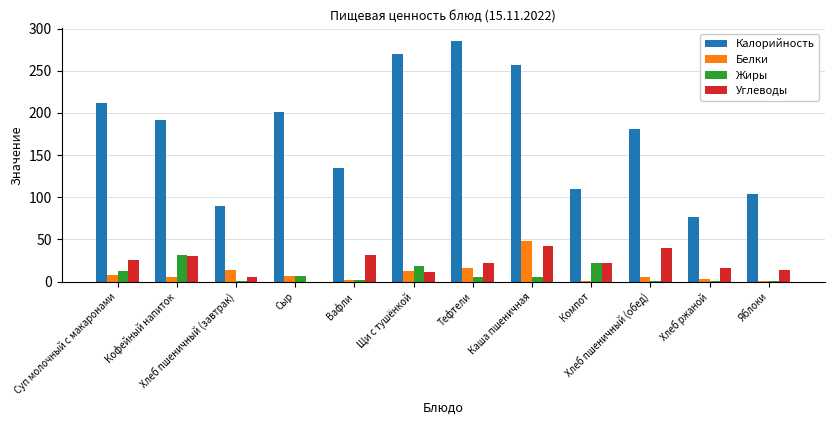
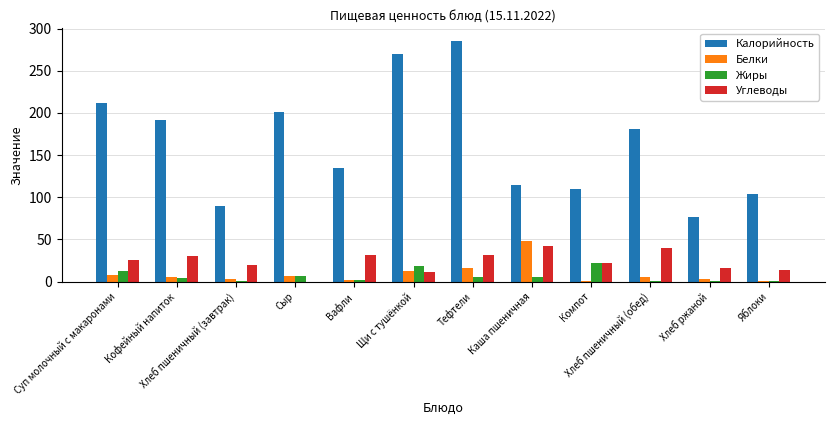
Жиры, Кофейный напиток: 30 -> 0
Белки, Хлеб пшеничный (завтрак): 10 -> 0
Углеводы, Хлеб пшеничный (завтрак): 0 -> 20
Углеводы, Тефтели: 20 -> 30
Калорийность, Каша пшеничная: 260 -> 110
